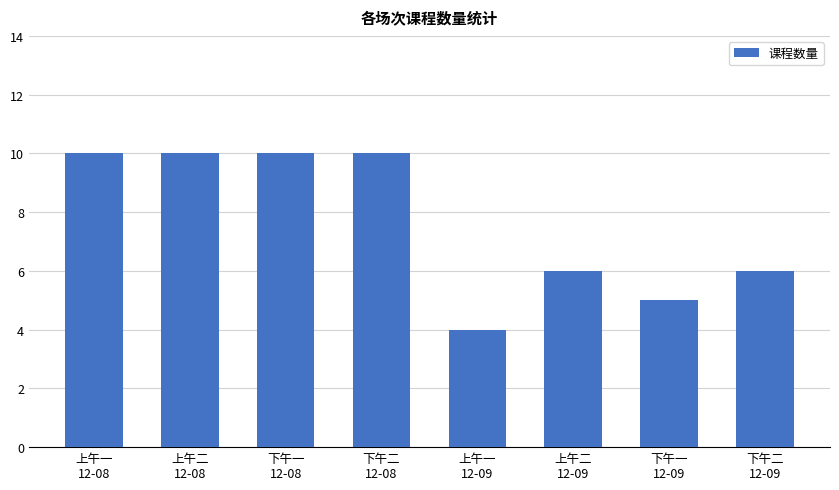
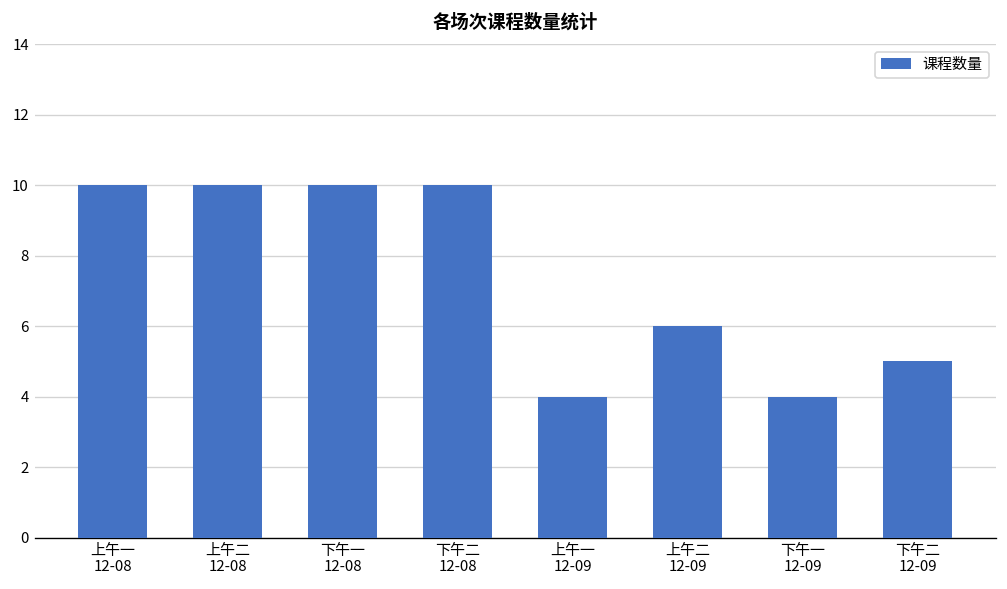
下午一 12-09: 5 -> 4
下午二 12-09: 6 -> 5
